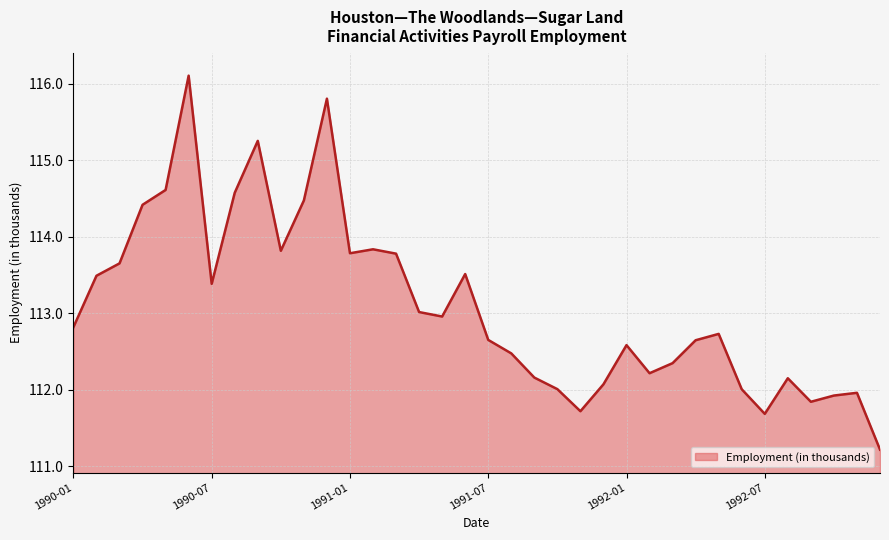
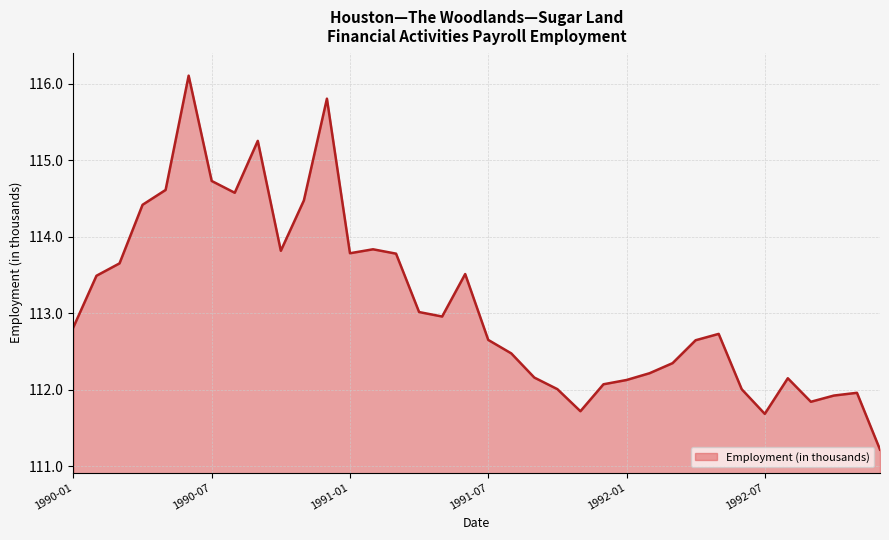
1990-07: 113.4 -> 114.7
1992-01: 112.6 -> 112.1
